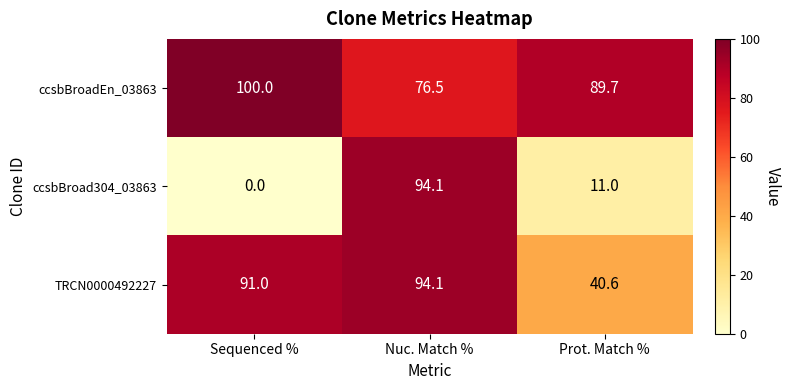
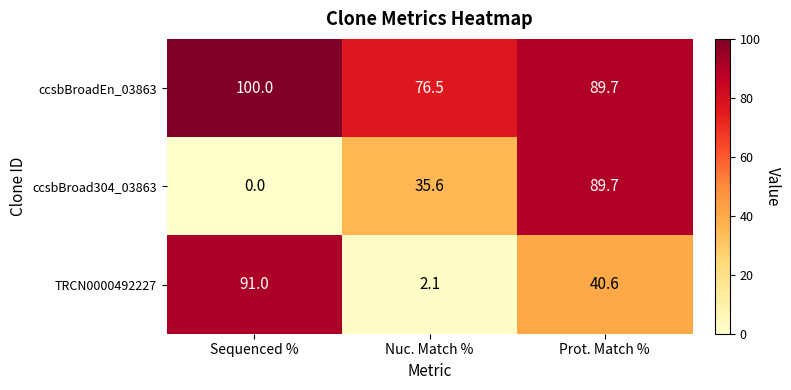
ccsbBroad304_03863, Nuc. Match %: 94.1 -> 35.6
ccsbBroad304_03863, Prot. Match %: 11.0 -> 89.7
TRCN0000492227, Nuc. Match %: 94.1 -> 2.1
